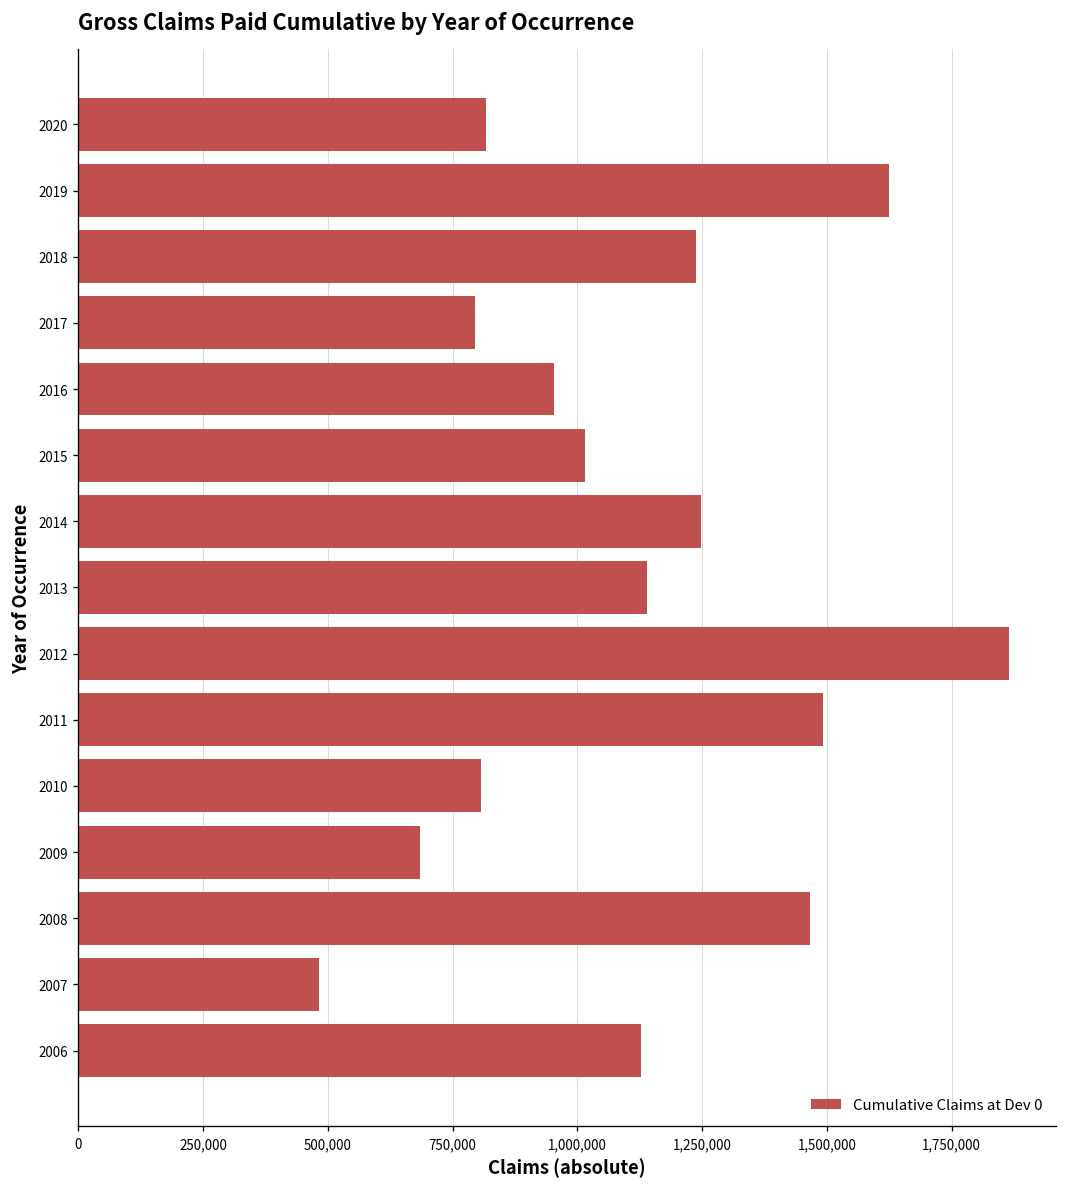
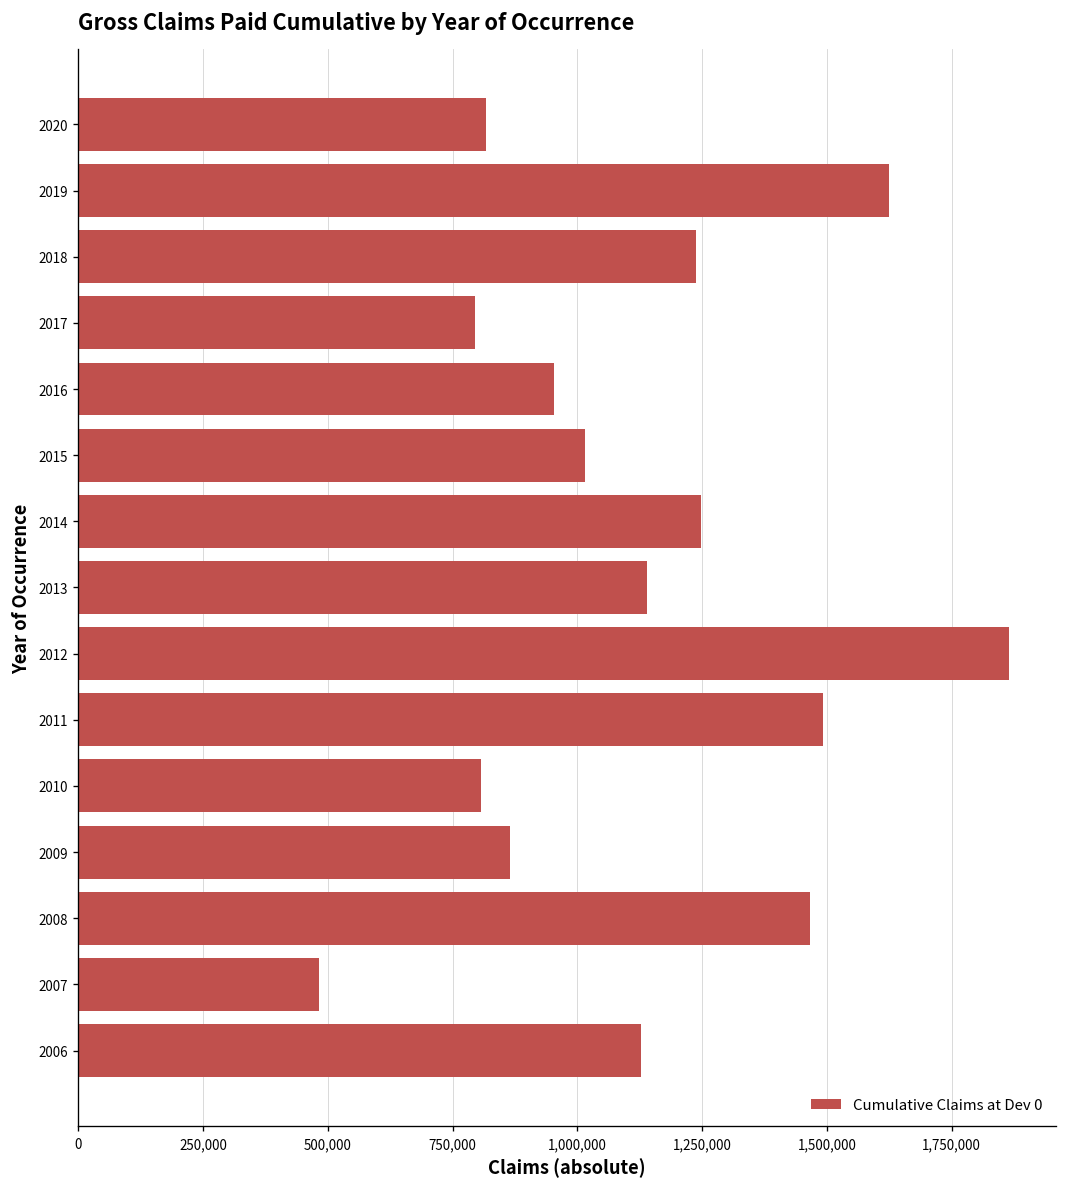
2009: 690,000 -> 870,000
